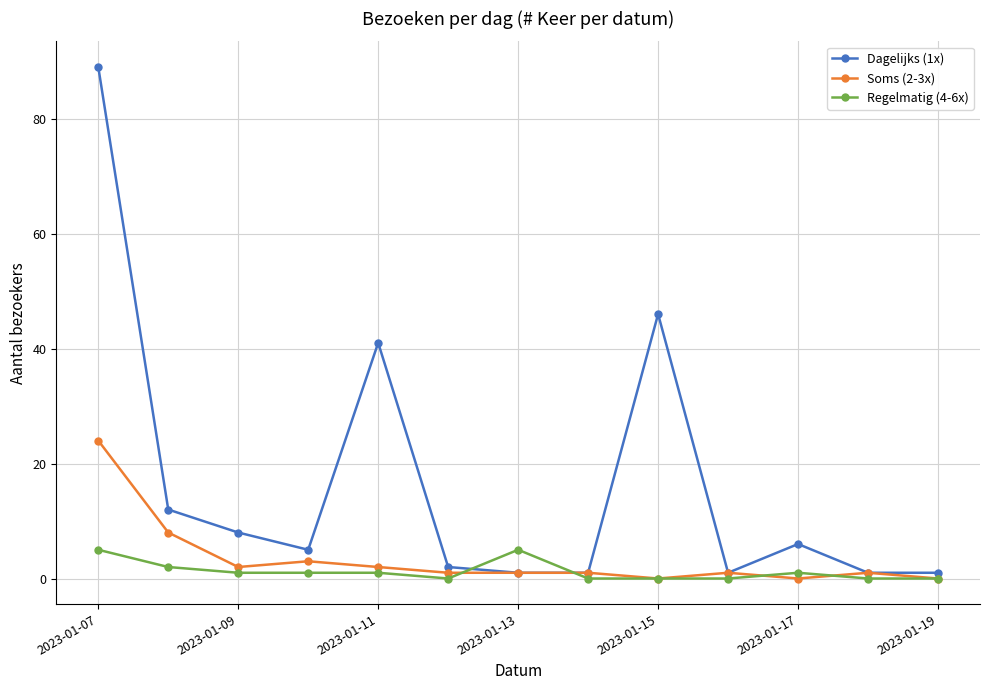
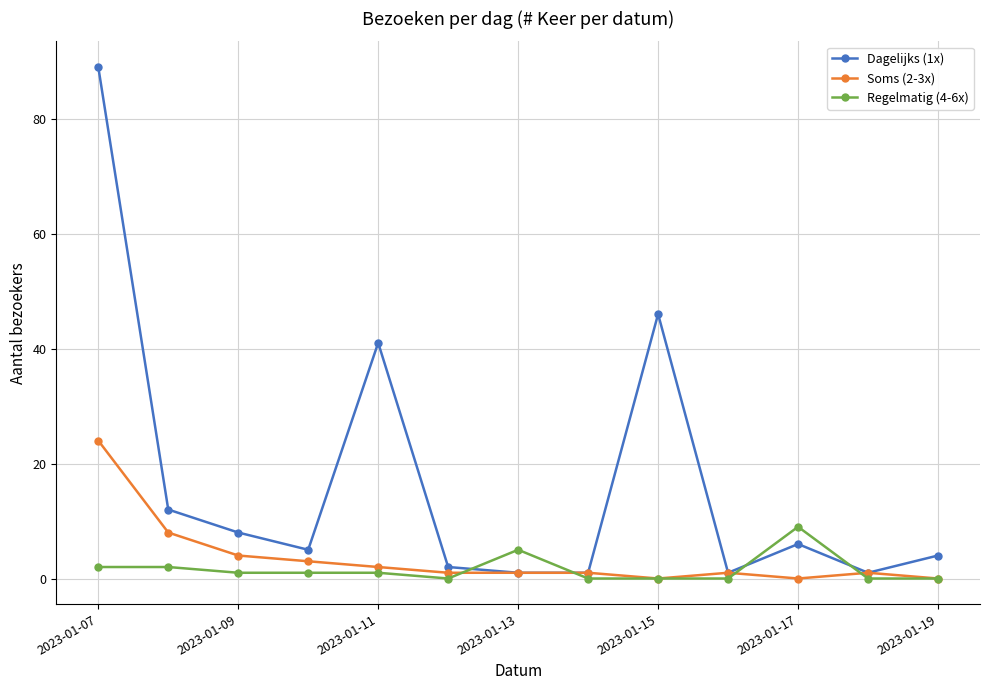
Regelmatig (4-6x), 2023-01-07: 5 -> 2
Soms (2-3x), 2023-01-09: 2 -> 4
Regelmatig (4-6x), 2023-01-17: 1 -> 9
Dagelijks (1x), 2023-01-19: 1 -> 4
